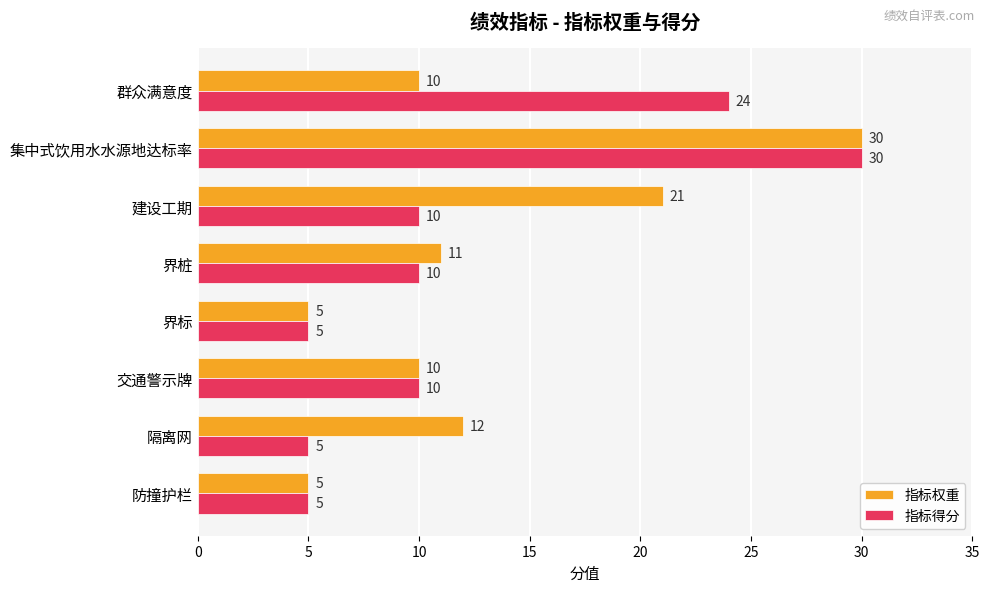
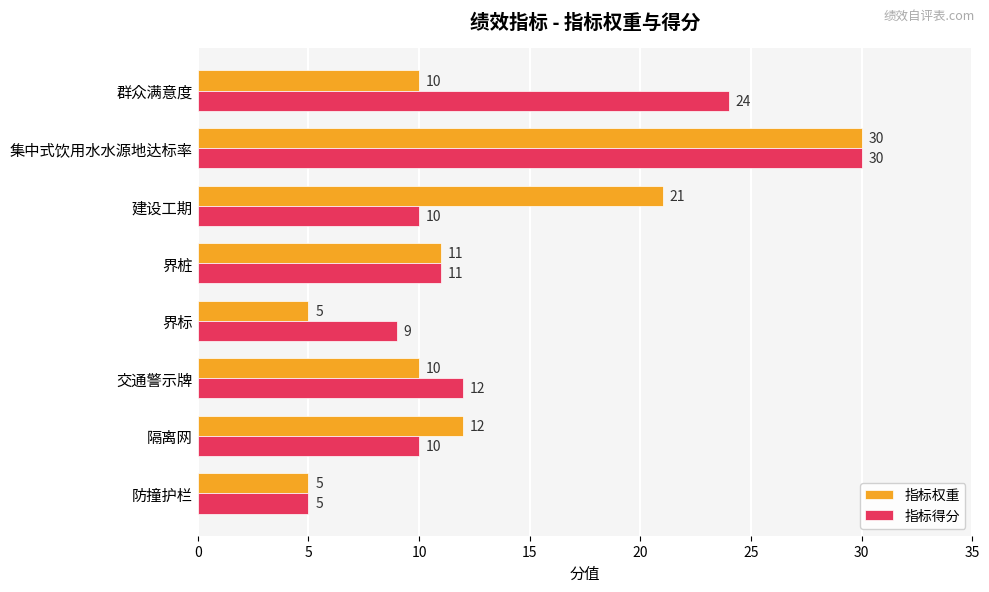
指标得分, 界桩: 10 -> 11
指标得分, 界标: 5 -> 9
指标得分, 交通警示牌: 10 -> 12
指标得分, 隔离网: 5 -> 10
